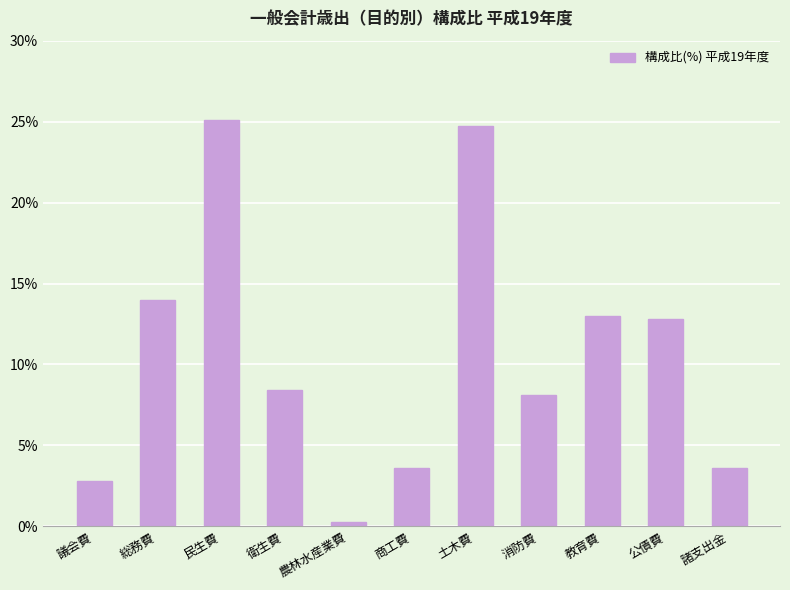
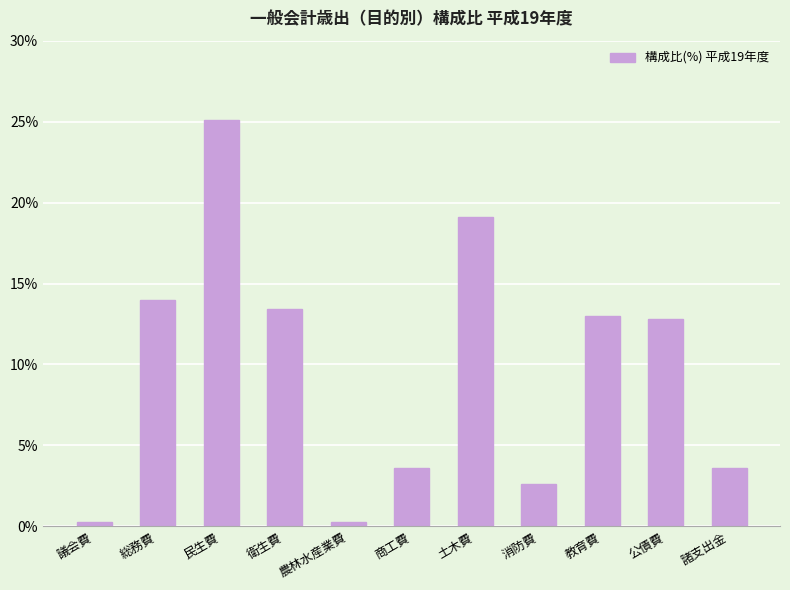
議会費: 2.8% -> 0.3%
衛生費: 8.4% -> 13.4%
土木費: 24.7% -> 19.1%
消防費: 8.1% -> 2.6%
